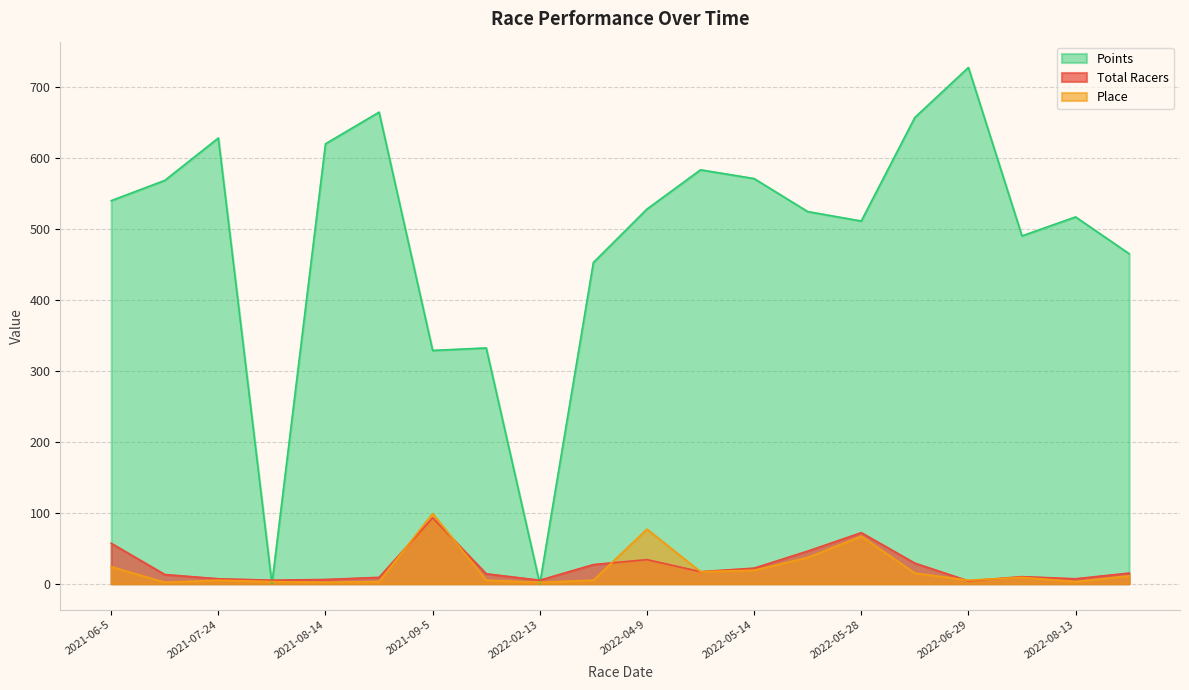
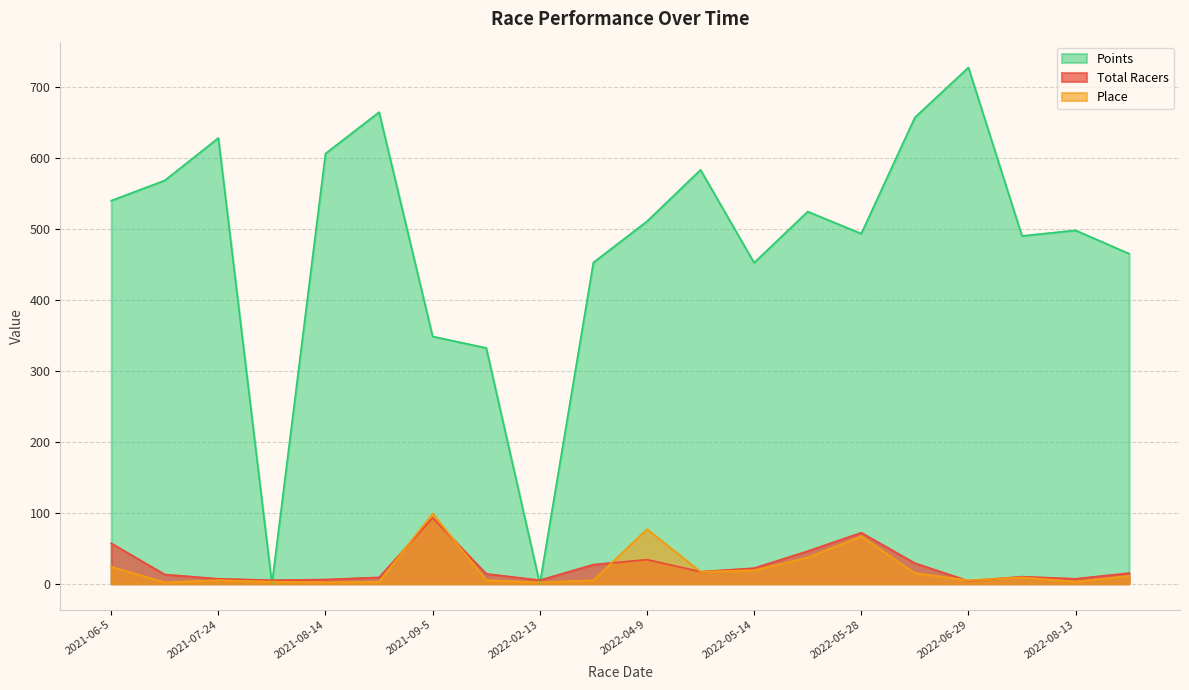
Points, 2021-08-14: 620 -> 610
Points, 2021-09-5: 330 -> 350
Points, 2022-04-9: 530 -> 510
Points, 2022-05-14: 570 -> 450
Points, 2022-05-28: 510 -> 490
Points, 2022-08-13: 520 -> 500
